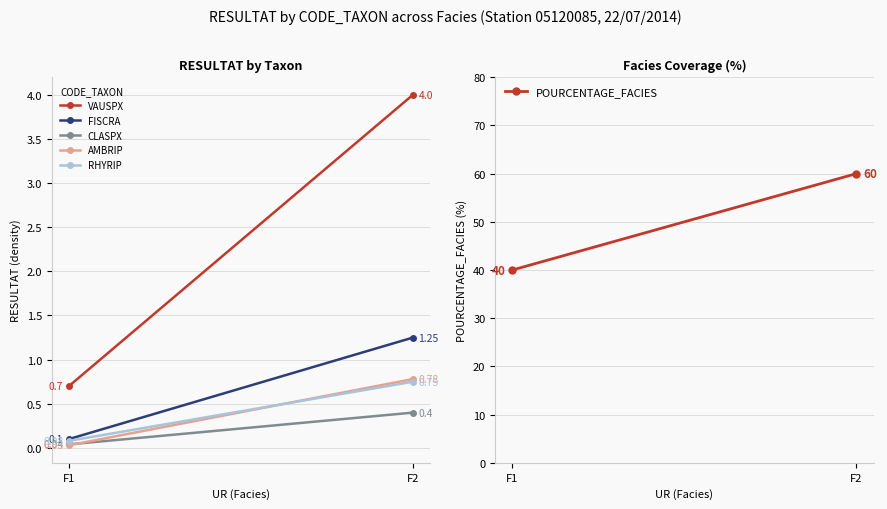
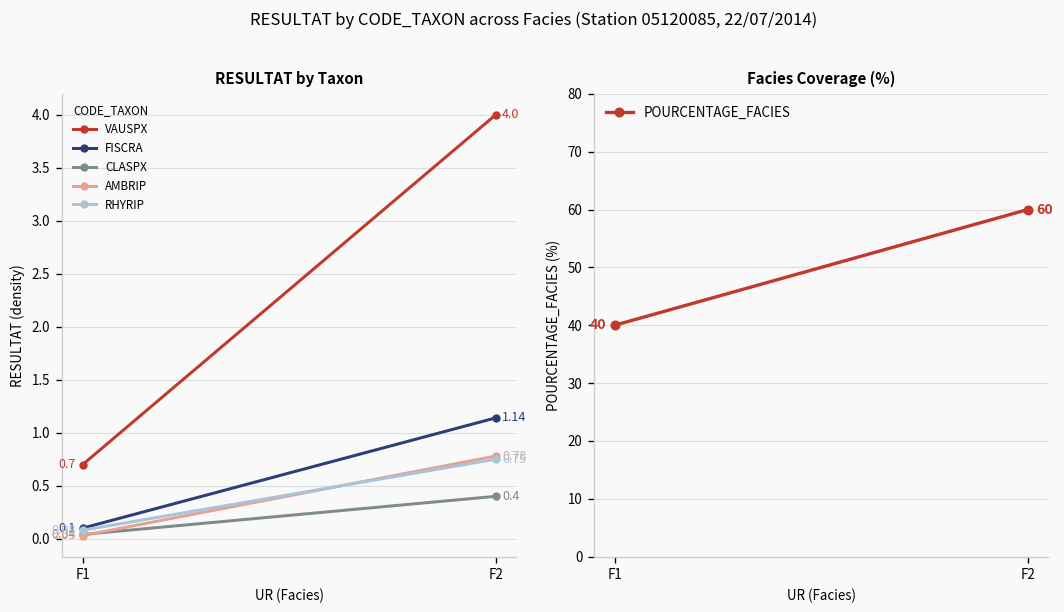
RESULTAT by Taxon, FISCRA, F2: 1.25 -> 1.14
